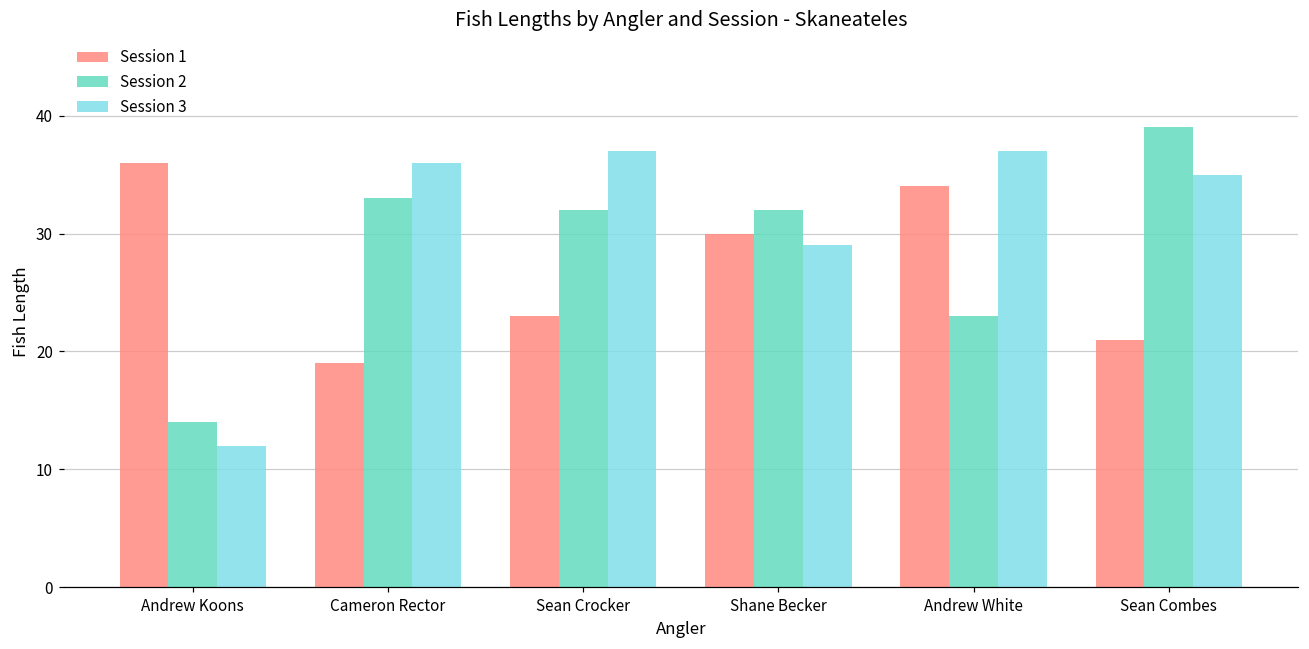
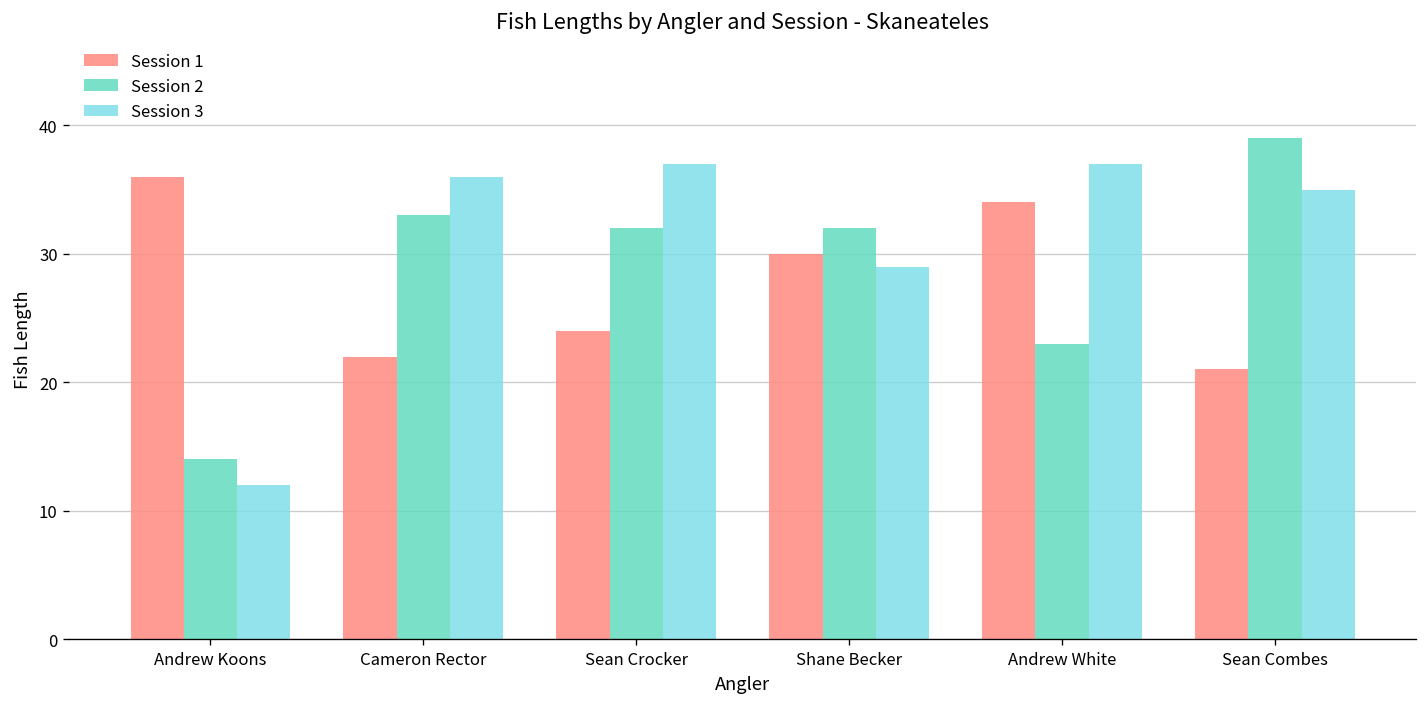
Session 1, Cameron Rector: 19 -> 22
Session 1, Sean Crocker: 23 -> 24
